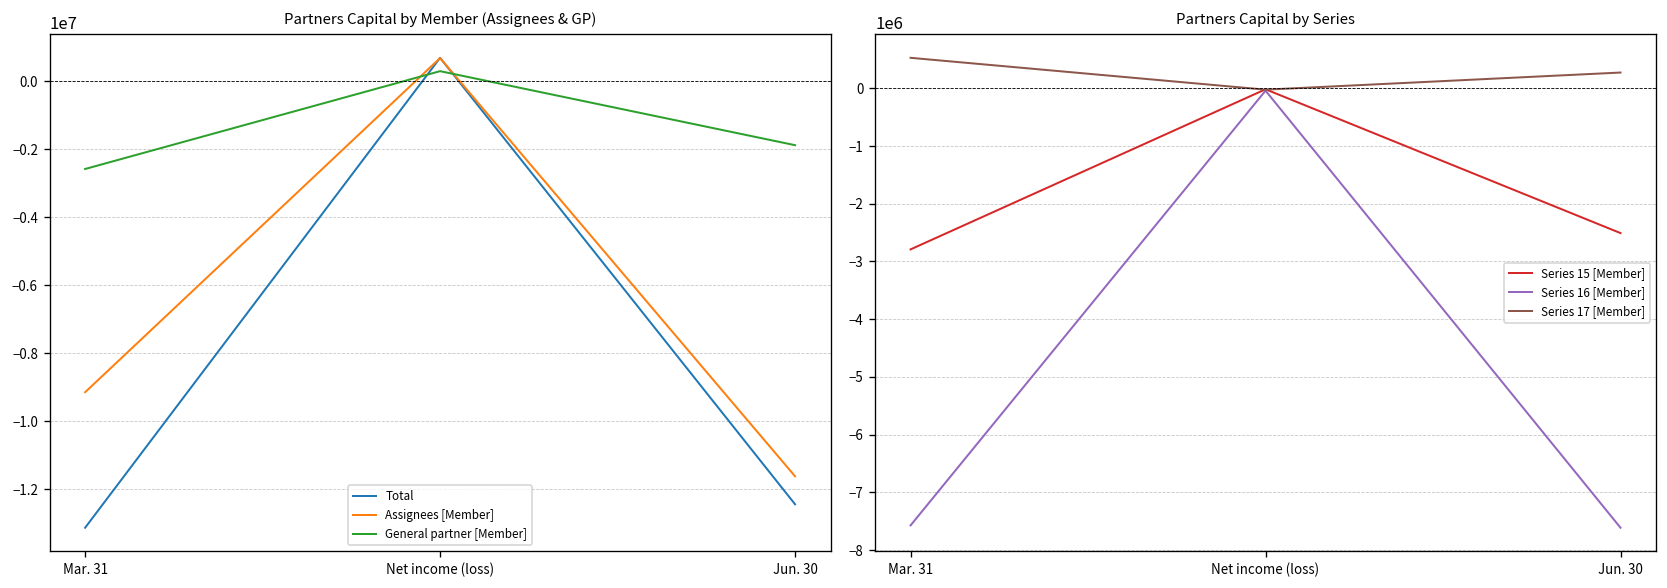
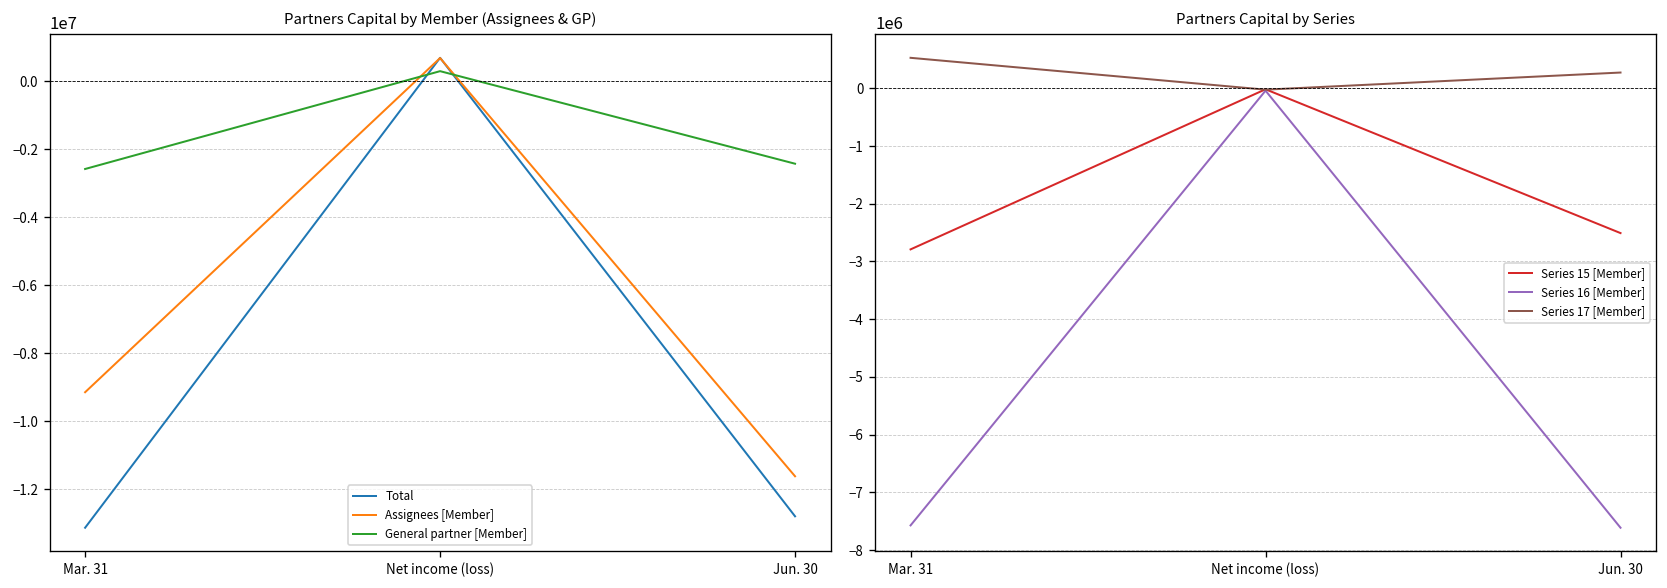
Partners Capital by Member (Assignees & GP), Total, Jun. 30: -12400000 -> -12800000
Partners Capital by Member (Assignees & GP), General partner [Member], Jun. 30: -1900000 -> -2400000
